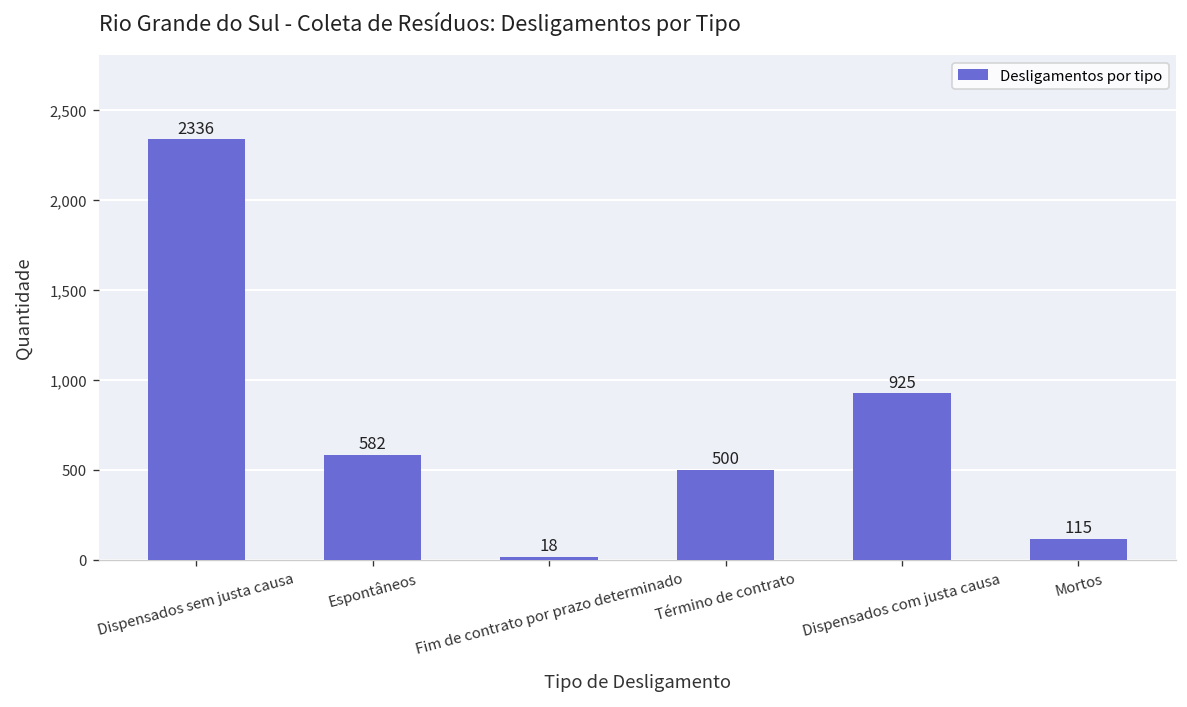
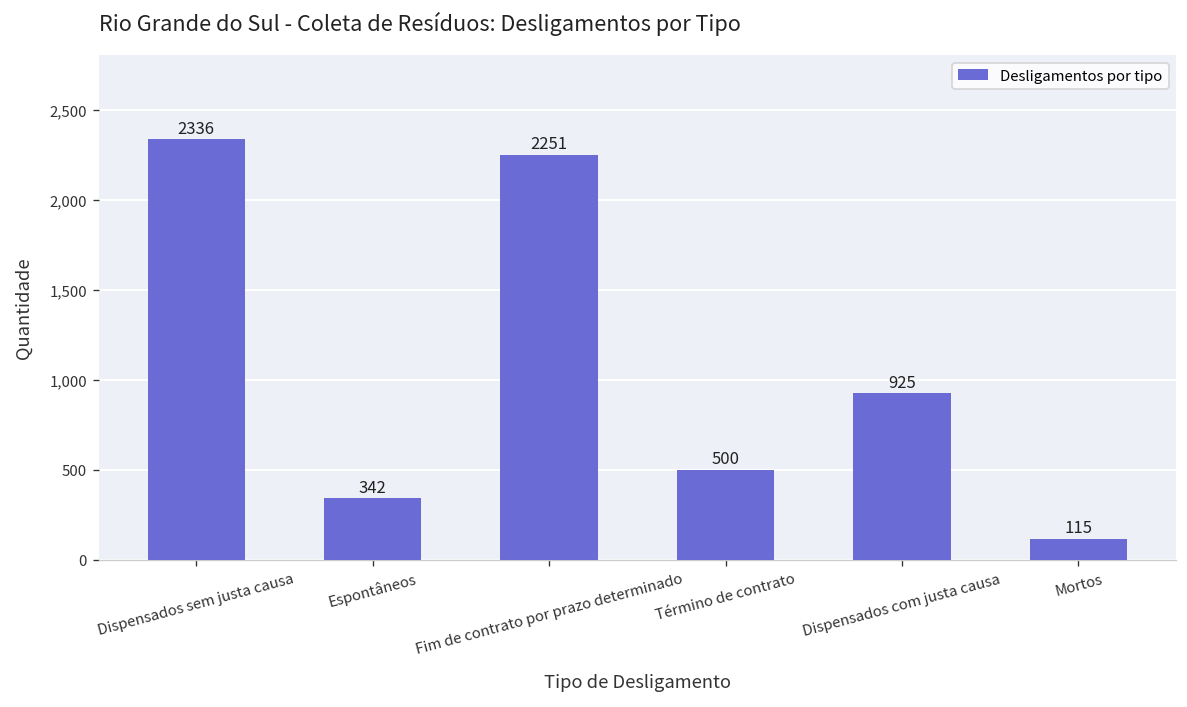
Espontâneos: 582 -> 342
Fim de contrato por prazo determinado: 18 -> 2251
